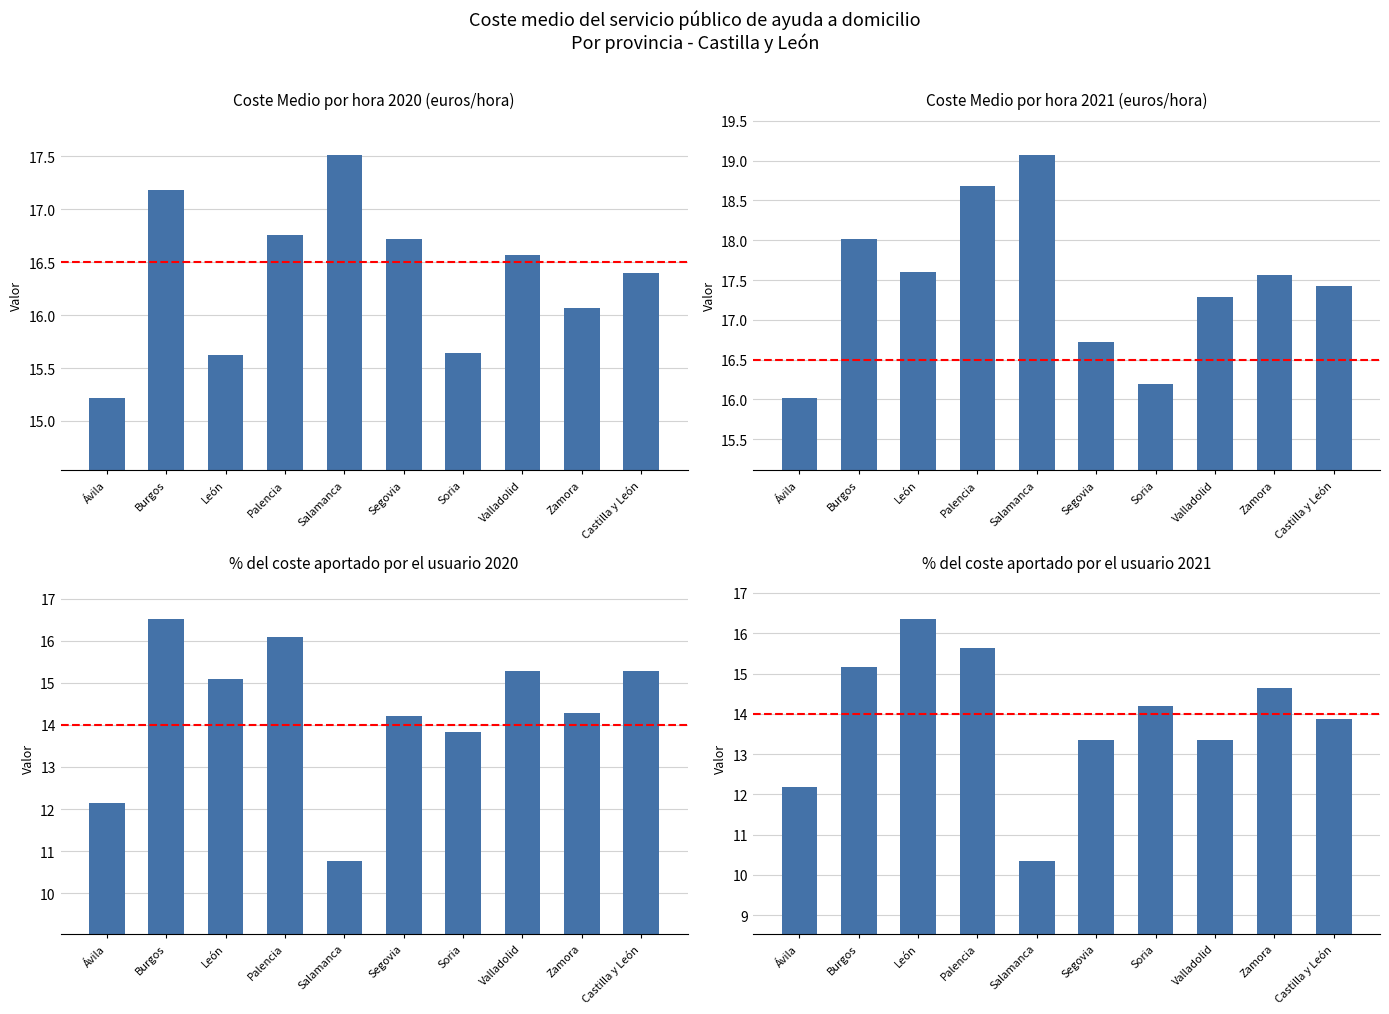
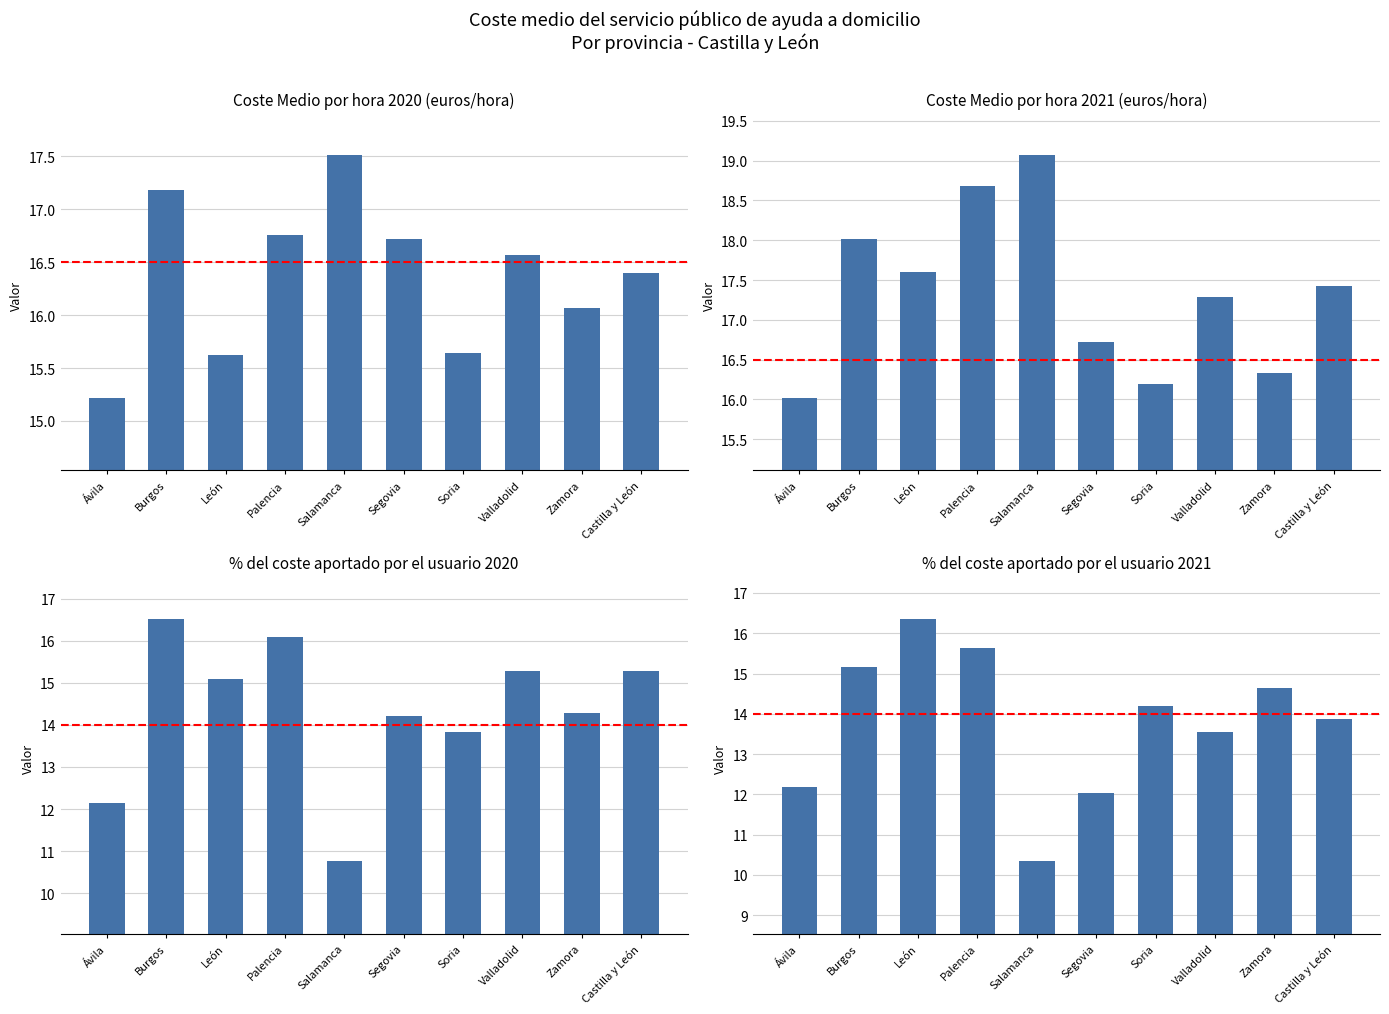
Coste Medio por hora 2021 (euros/hora), Zamora: 17.6 -> 16.3
% del coste aportado por el usuario 2021, Segovia: 13.4 -> 12.0
% del coste aportado por el usuario 2021, Valladolid: 13.3 -> 13.6
